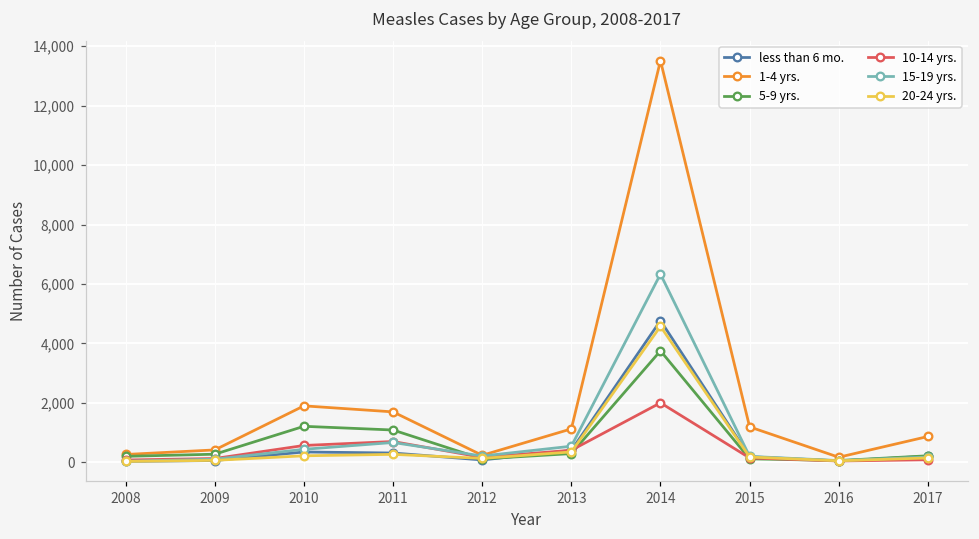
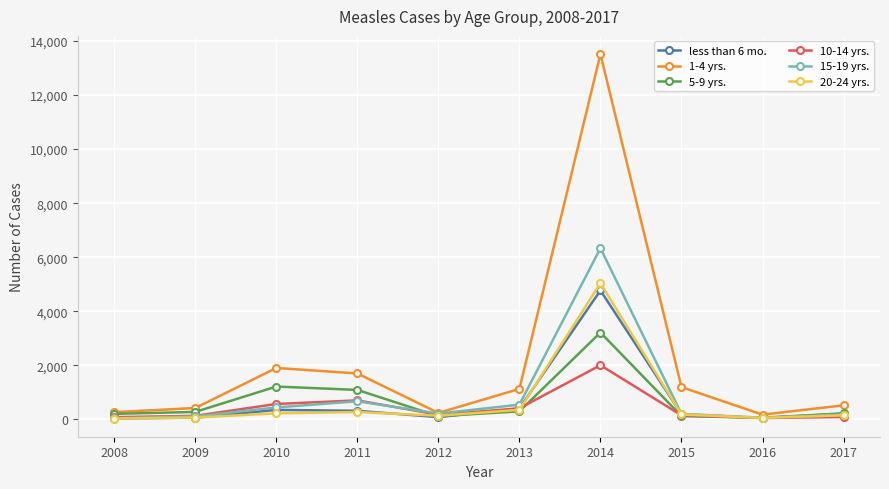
5-9 yrs., 2014: 3,800 -> 3,200
20-24 yrs., 2014: 4,600 -> 5,000
1-4 yrs., 2017: 900 -> 500
